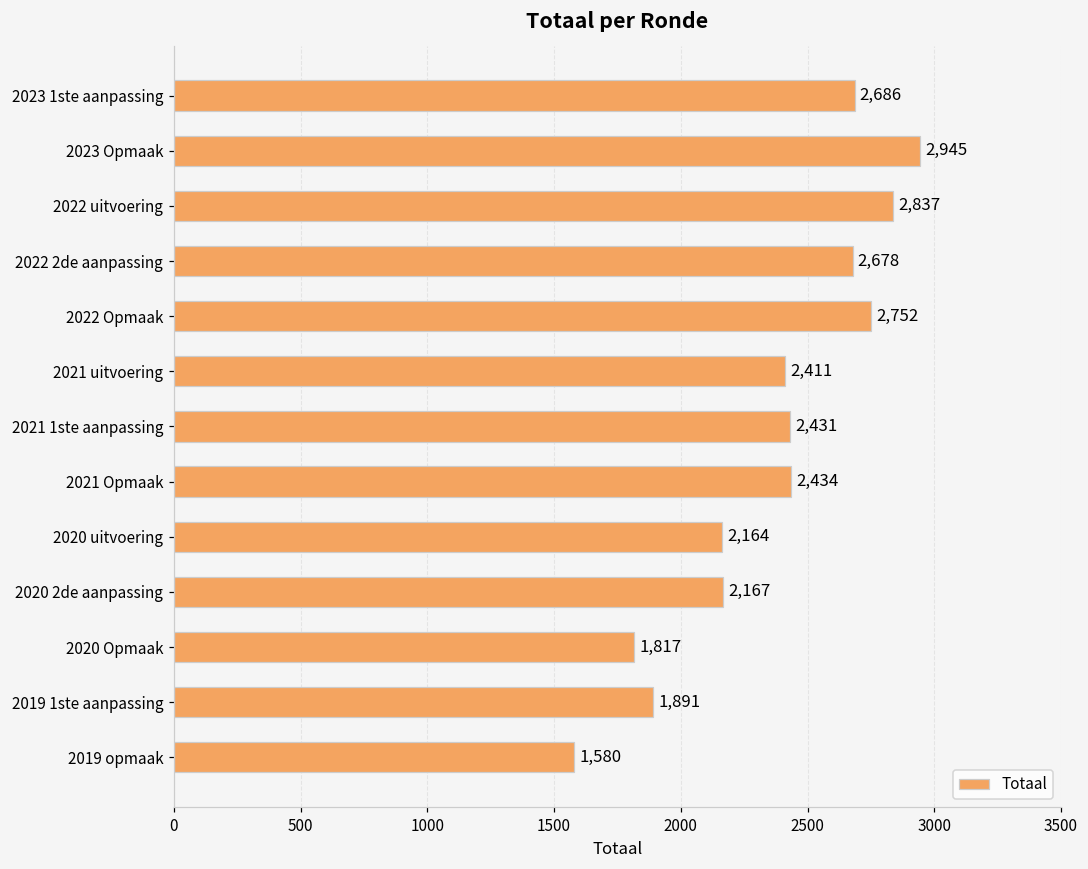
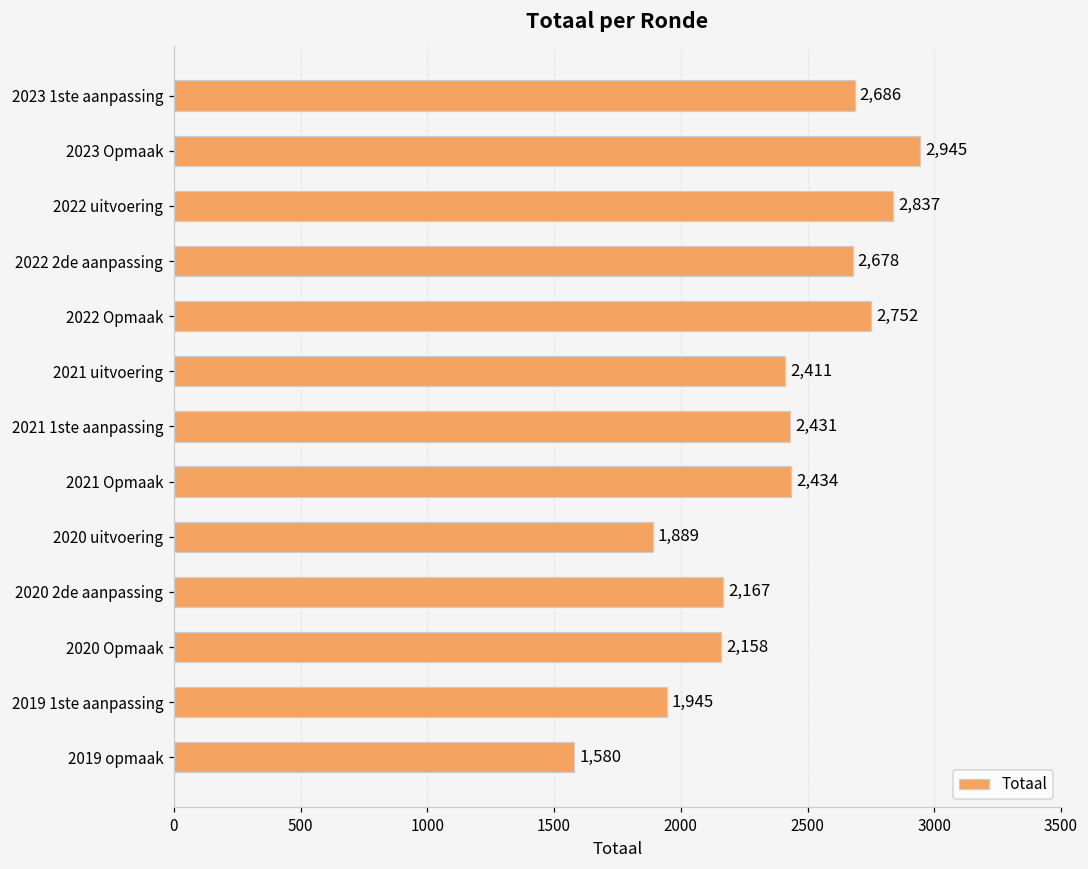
2020 uitvoering: 2,164 -> 1,889
2020 Opmaak: 1,817 -> 2,158
2019 1ste aanpassing: 1,891 -> 1,945
